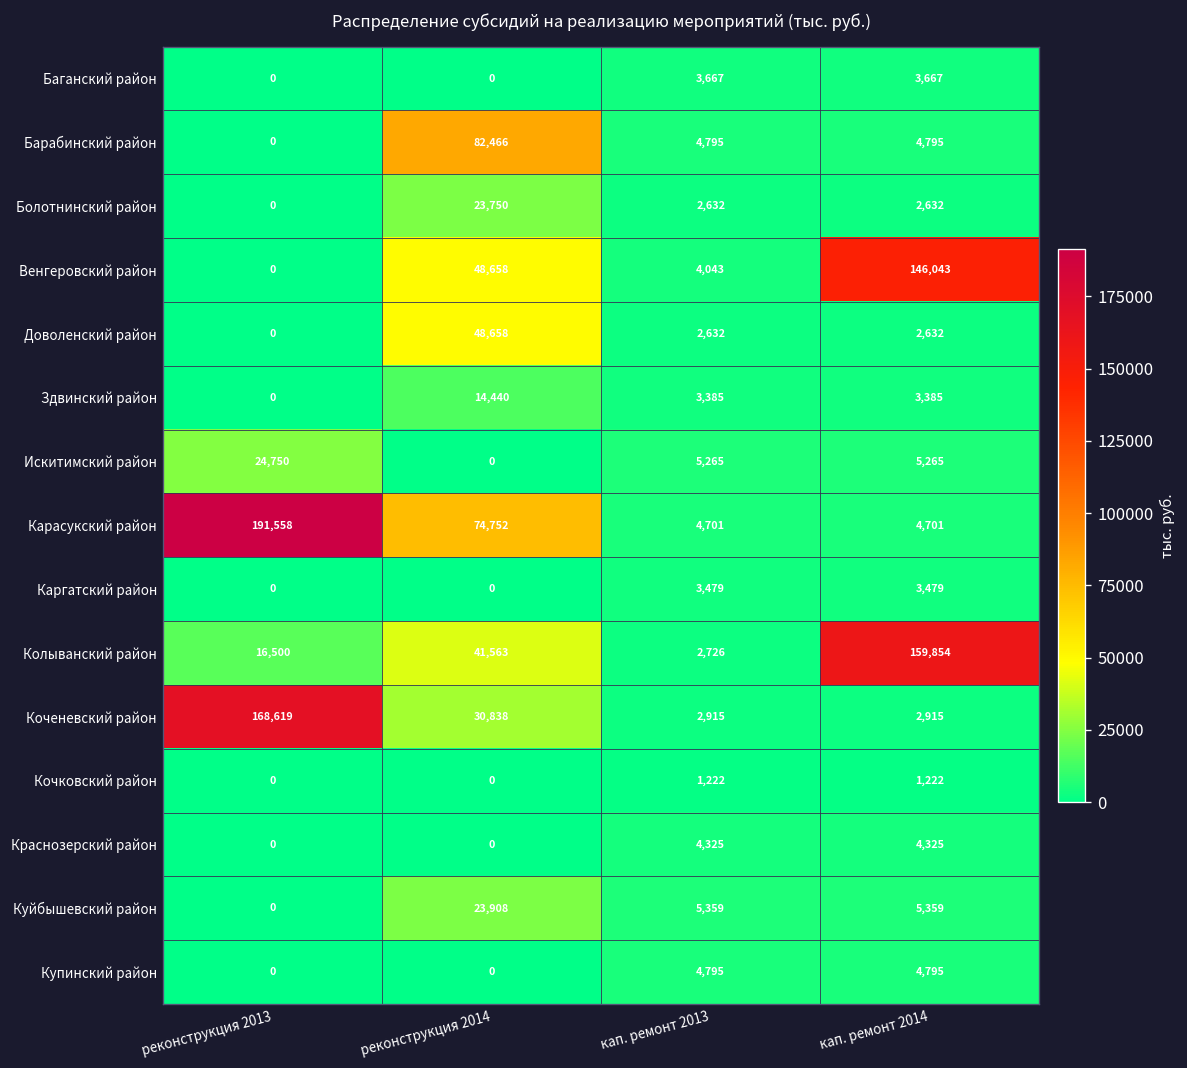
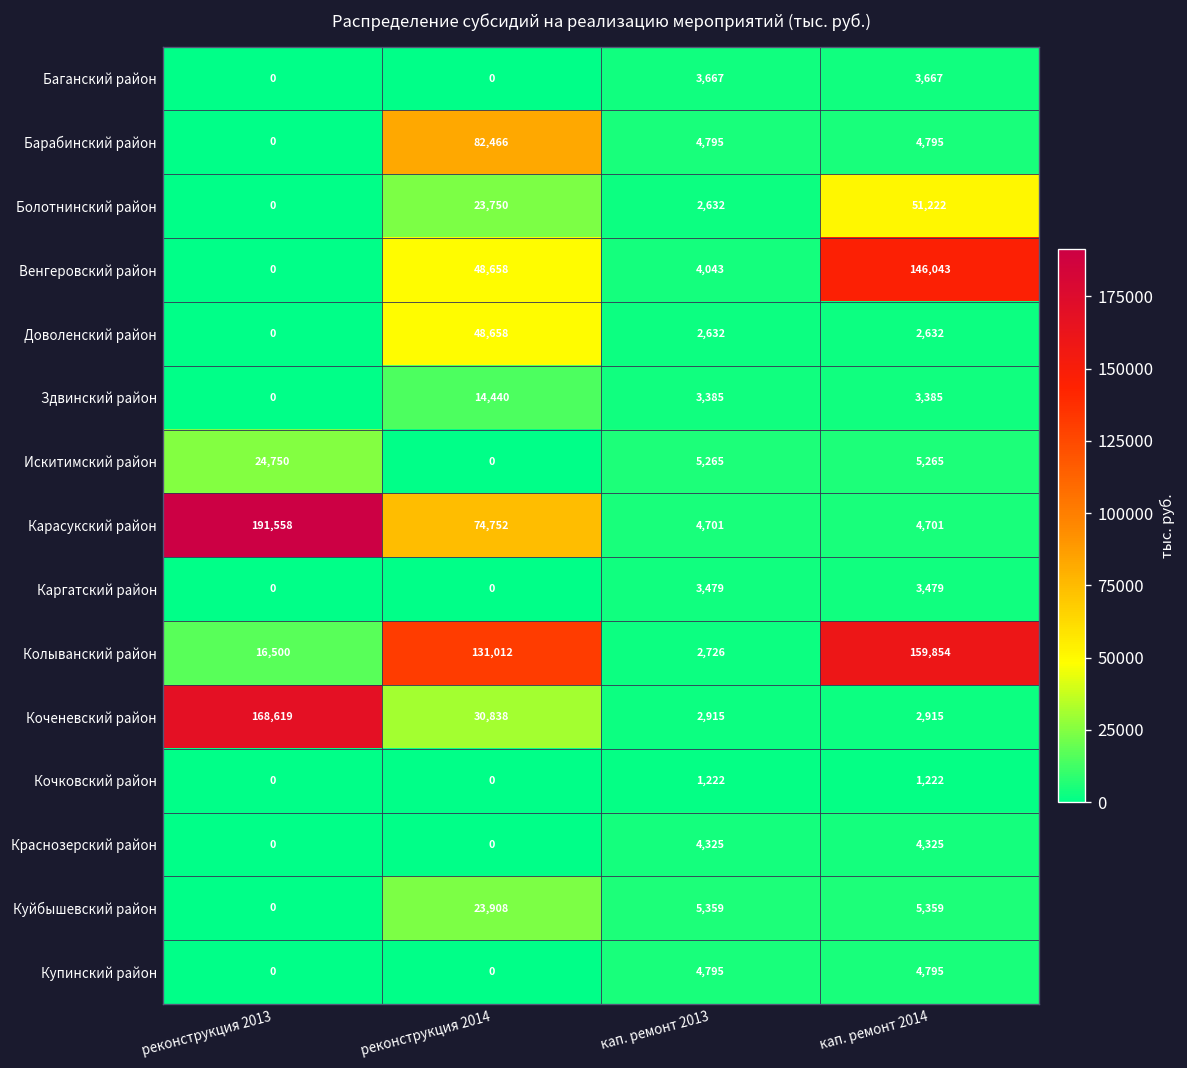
Болотнинский район, кап. ремонт 2014: 2,632 -> 51,222
Колыванский район, реконструкция 2014: 41,563 -> 131,012
